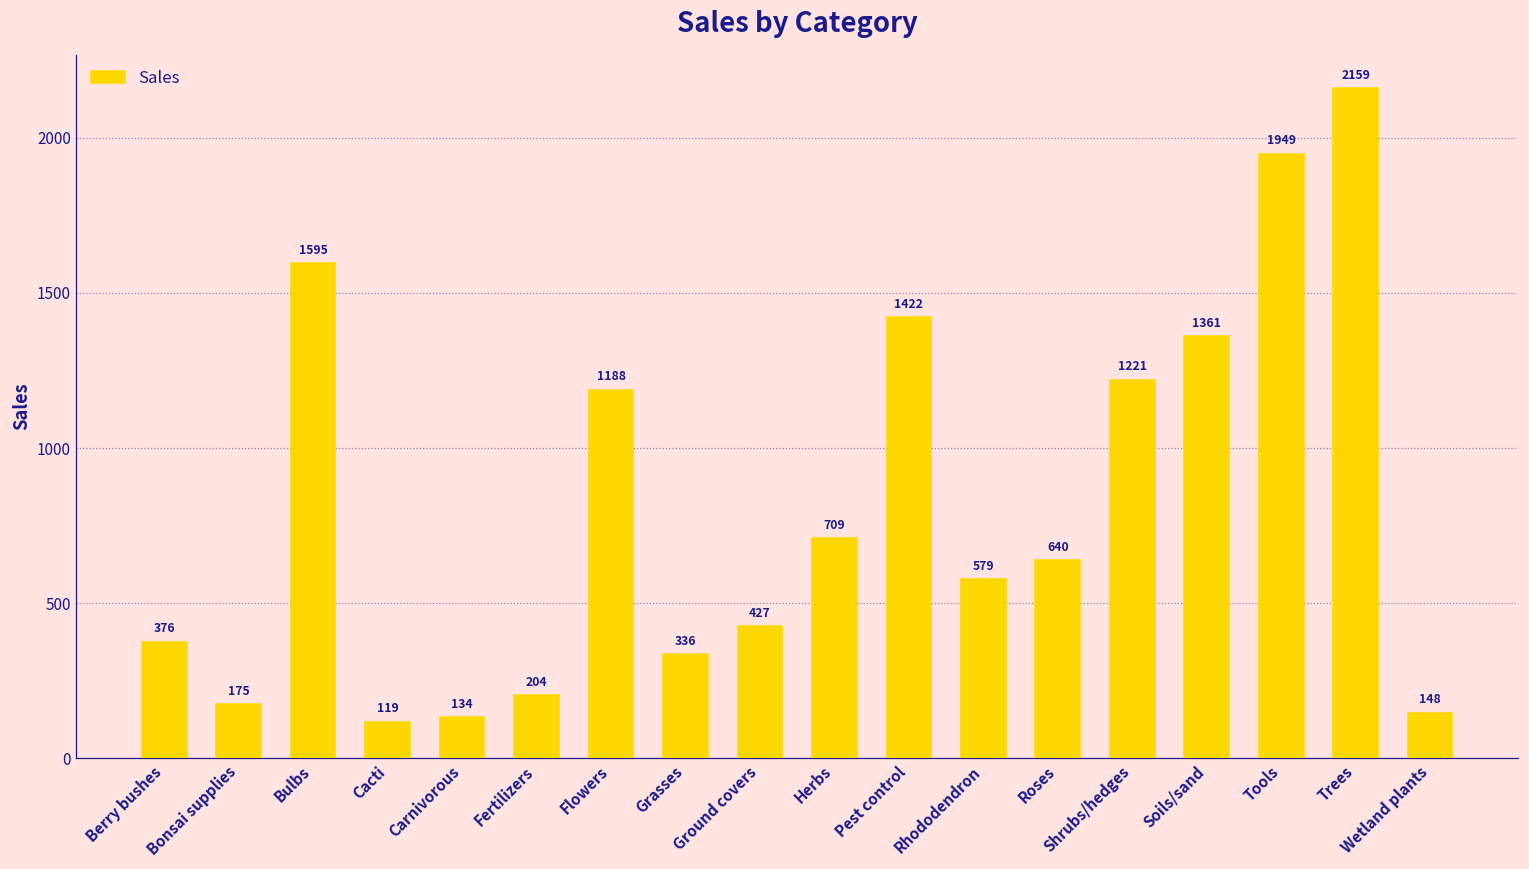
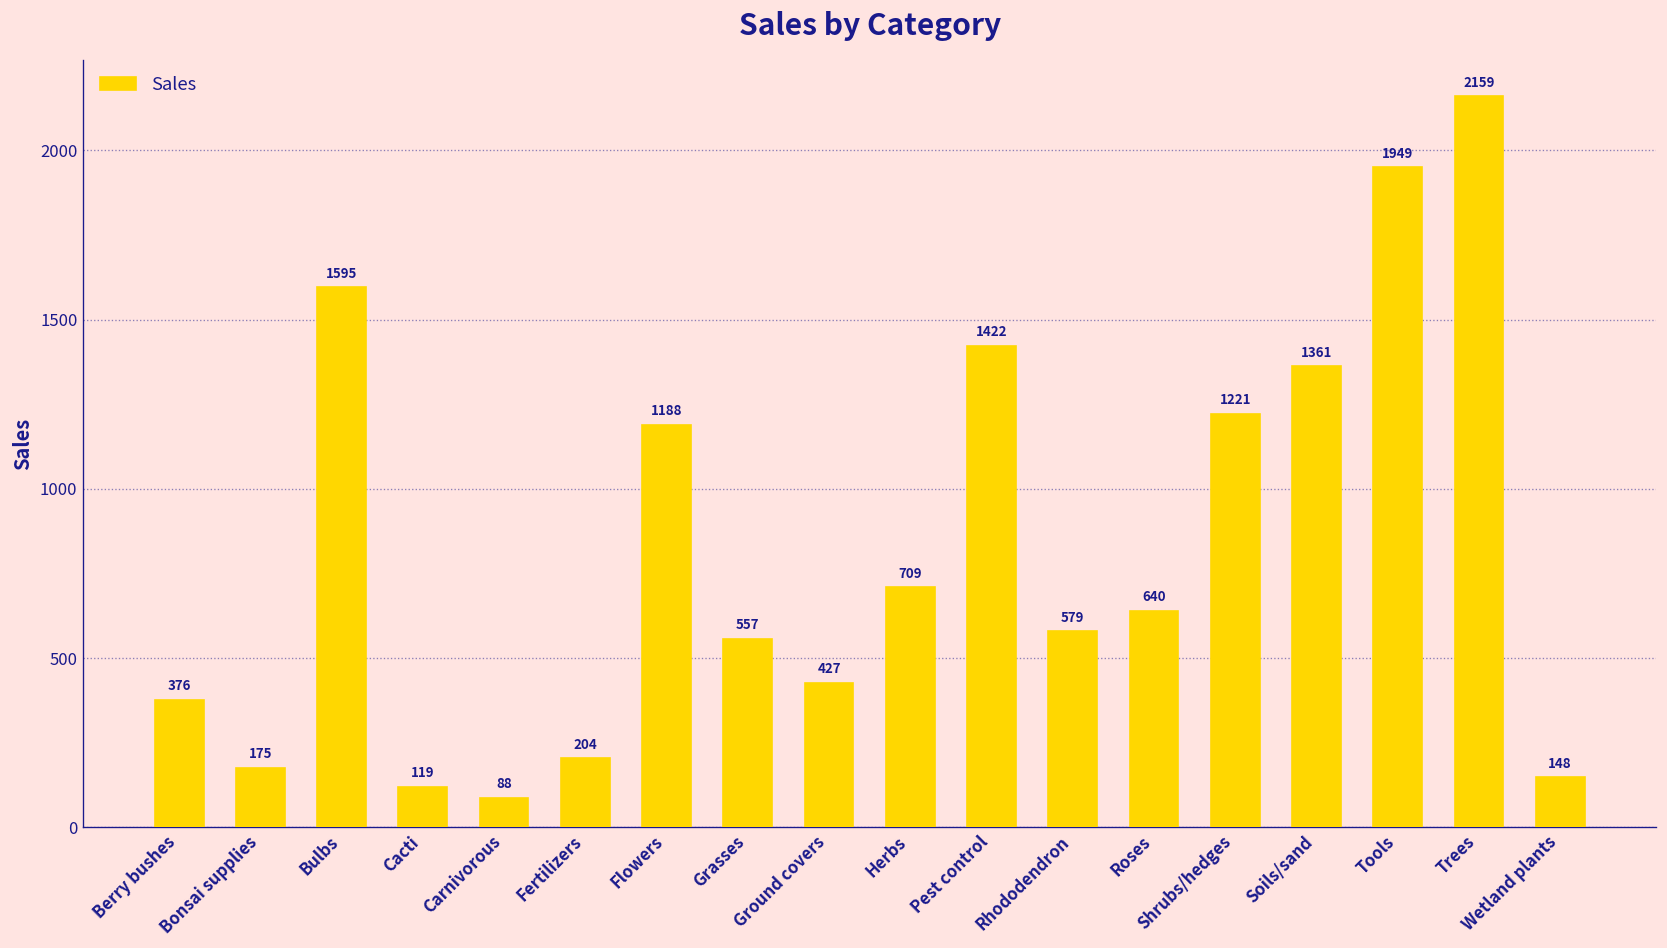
Carnivorous: 134 -> 88
Grasses: 336 -> 557
